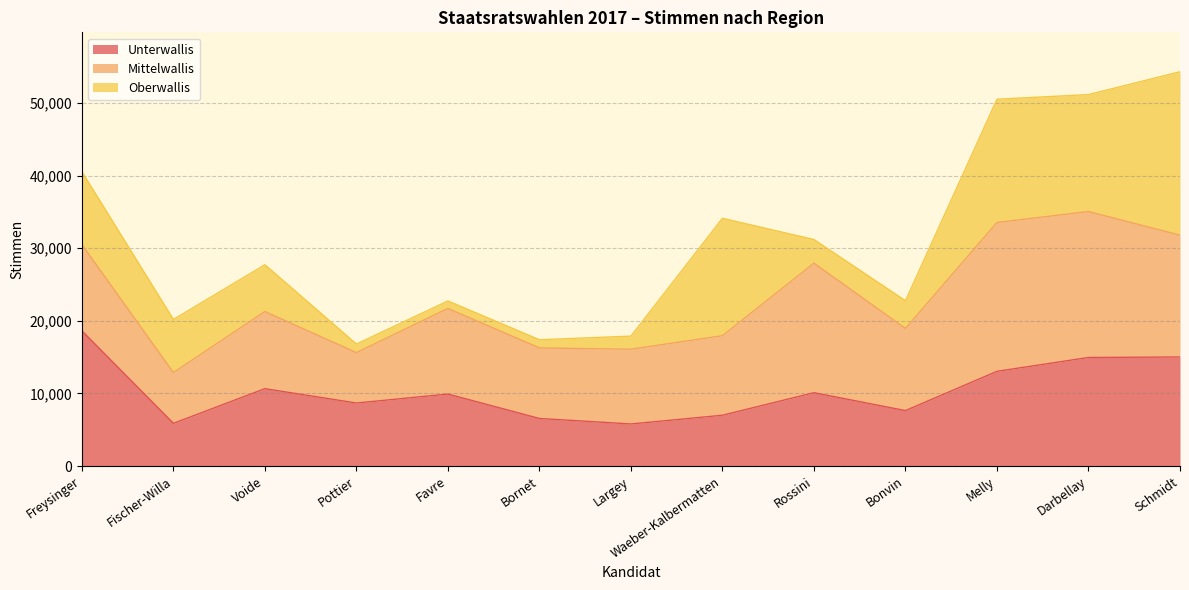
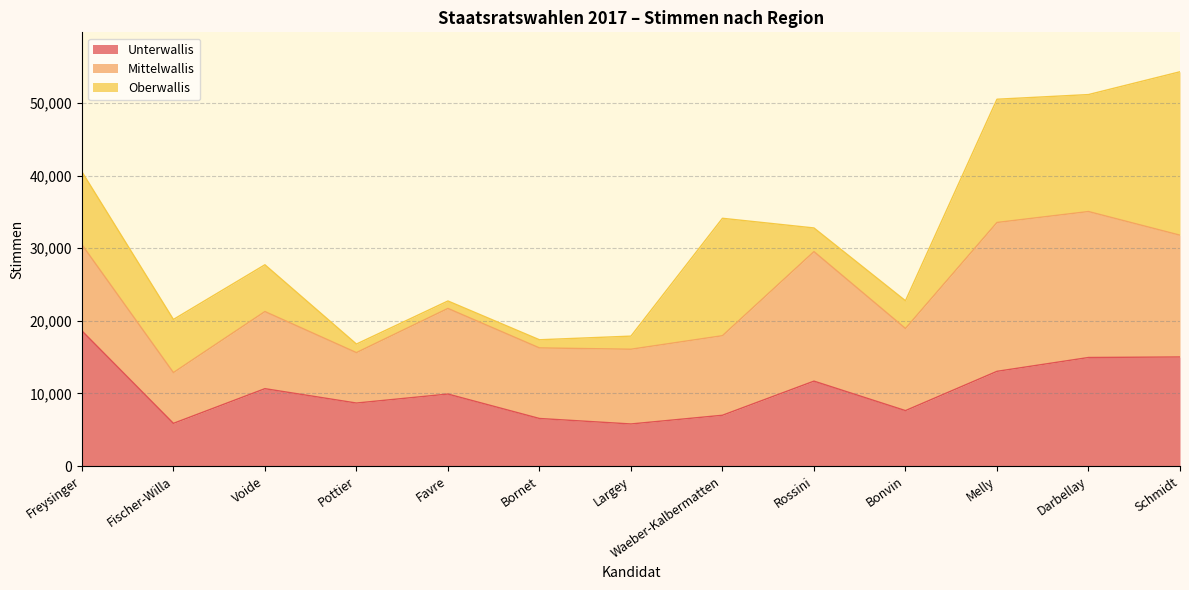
Unterwallis, Rossini: 10,000 -> 12,000
